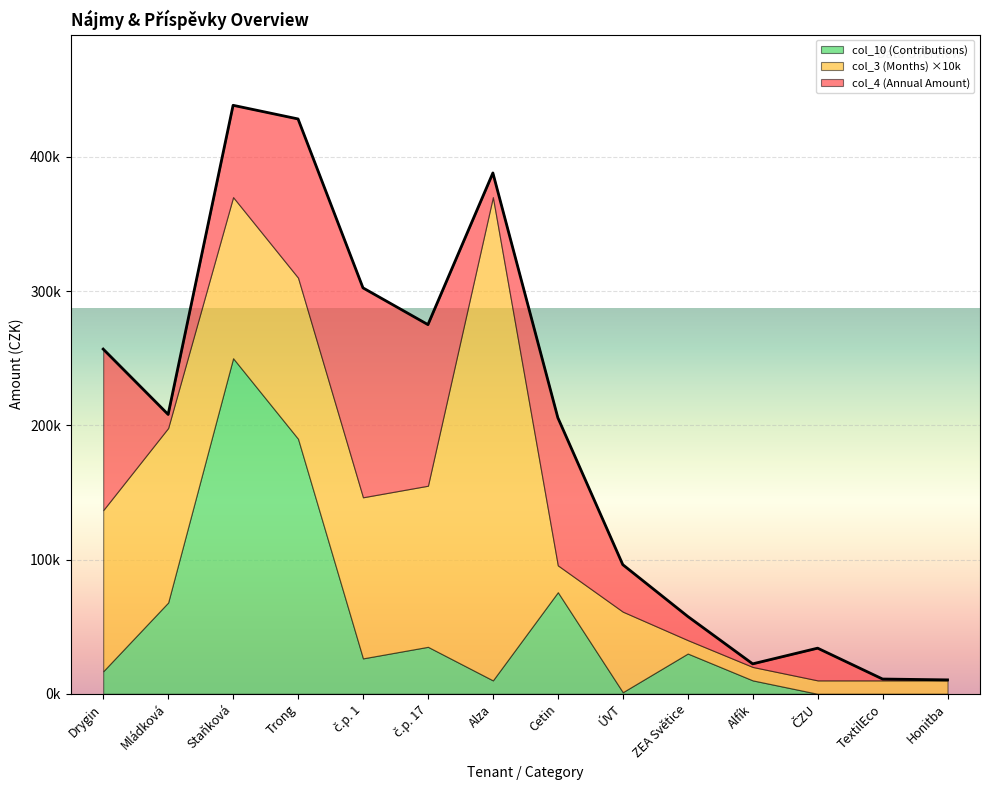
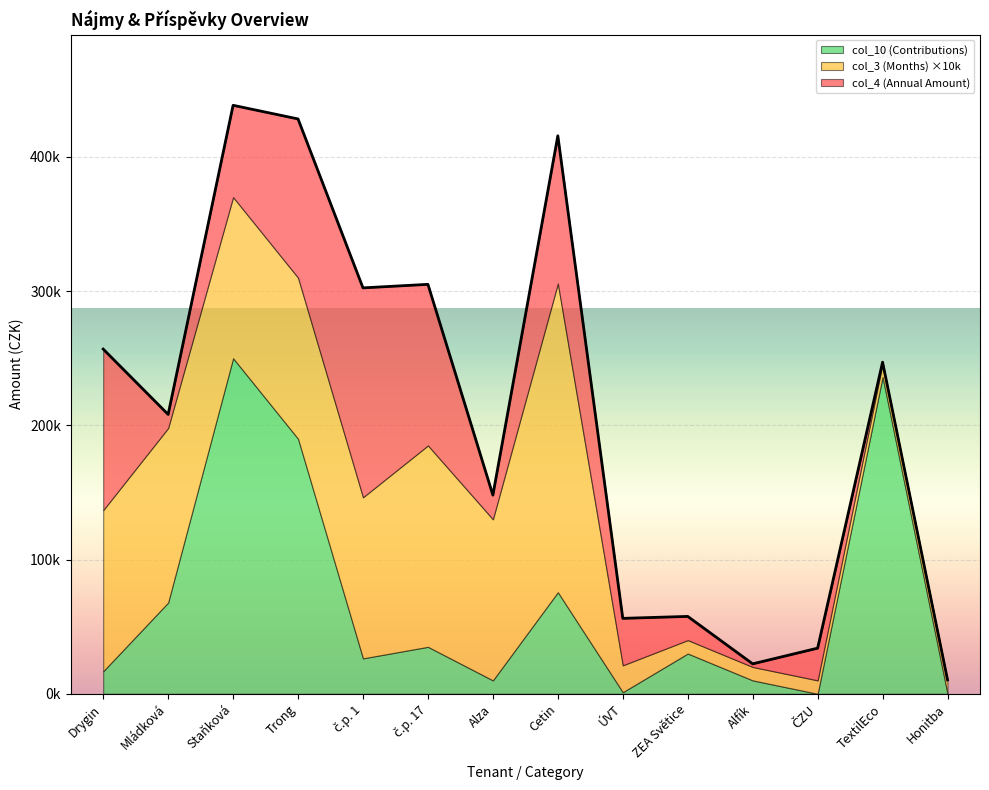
col_3 (Months) ×10k, č.p. 17: 120000 -> 150000
col_3 (Months) ×10k, Alza: 360000 -> 120000
col_3 (Months) ×10k, Cetin: 20000 -> 230000
col_3 (Months) ×10k, ÚVT: 60000 -> 20000
col_10 (Contributions), TextilEco: 0 -> 236000
